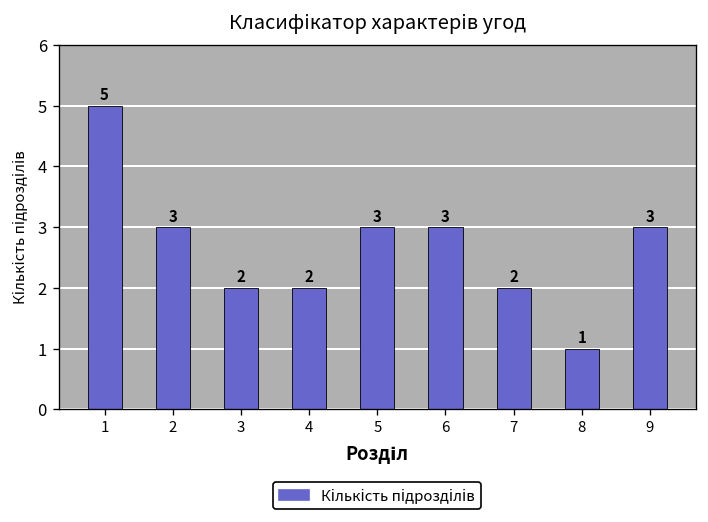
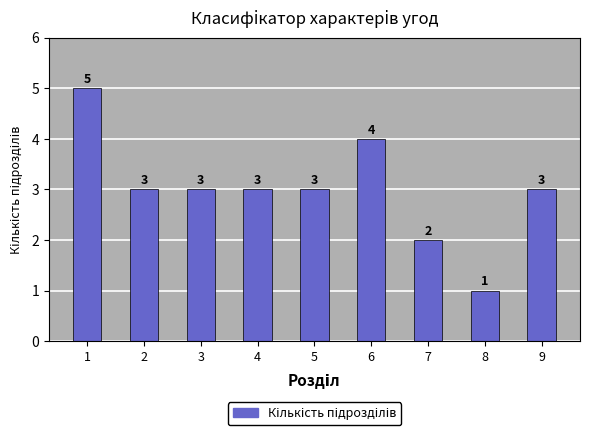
3: 2 -> 3
4: 2 -> 3
6: 3 -> 4
